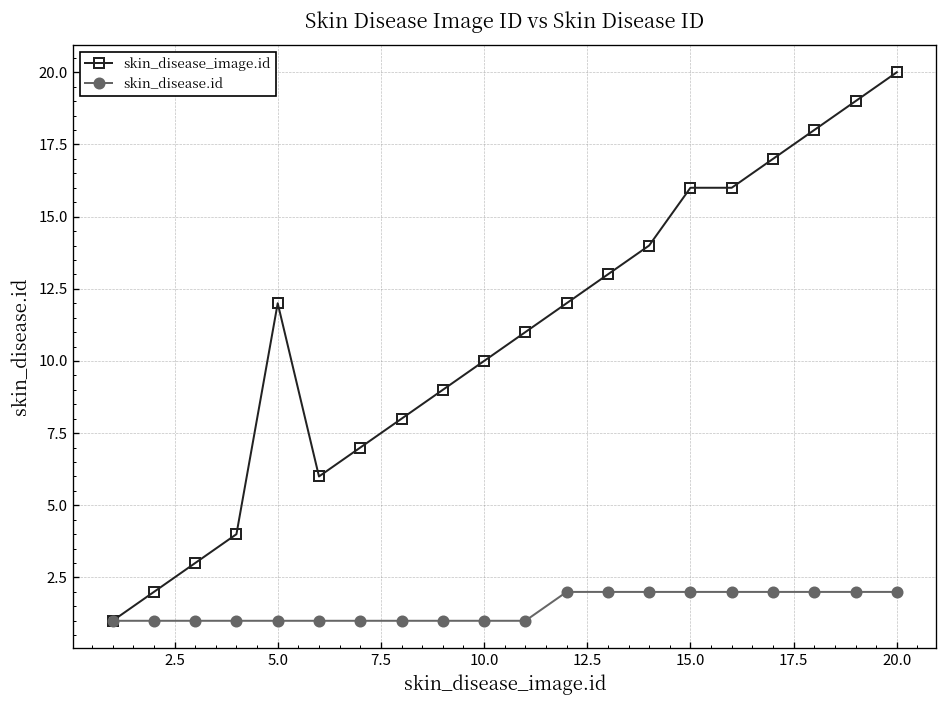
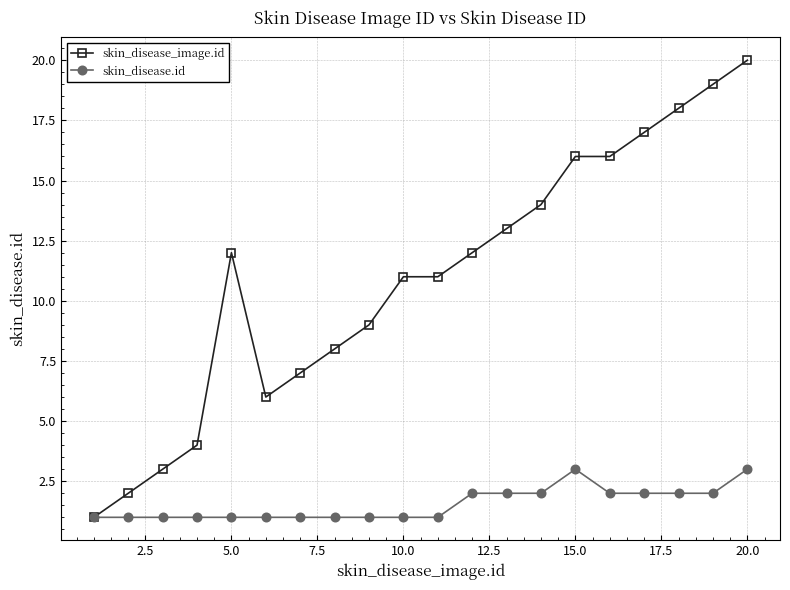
skin_disease_image.id, 10.0: 10 -> 11
skin_disease.id, 15.0: 2 -> 3
skin_disease.id, 20.0: 2 -> 3
